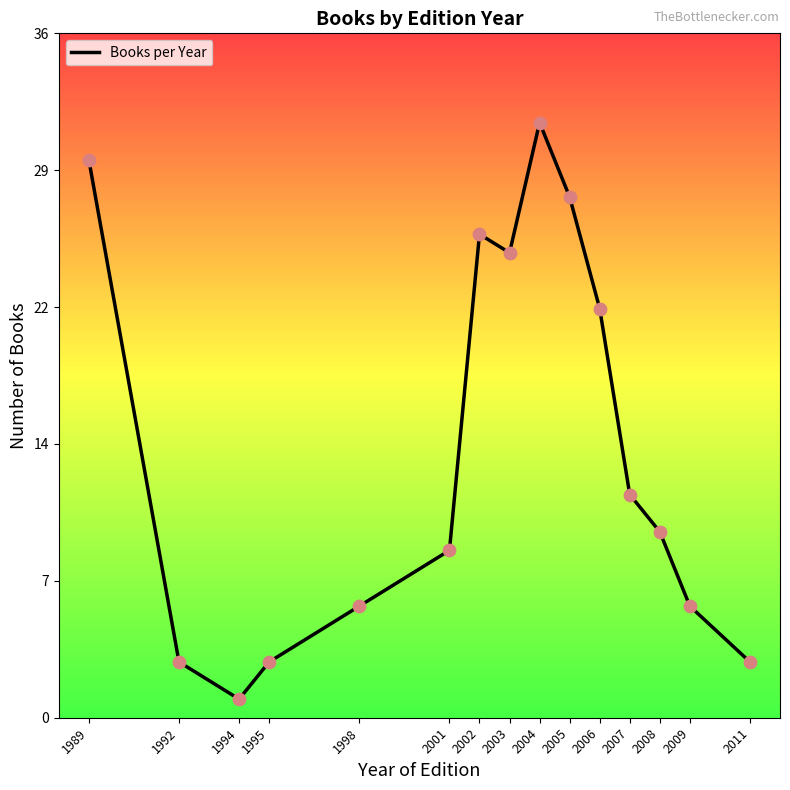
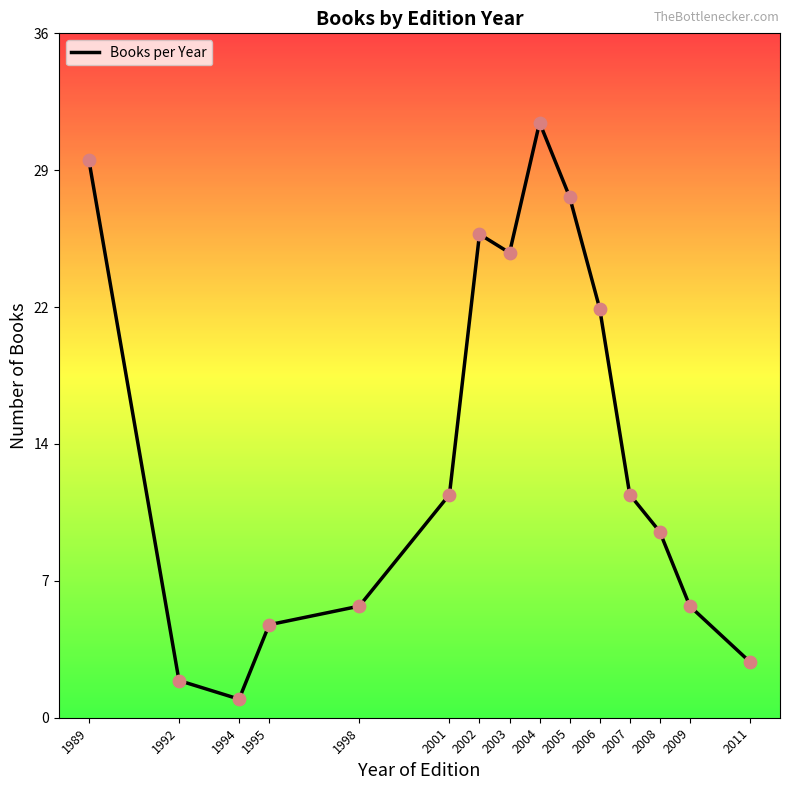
1992: 3 -> 2
1995: 3 -> 5
2001: 9 -> 12
